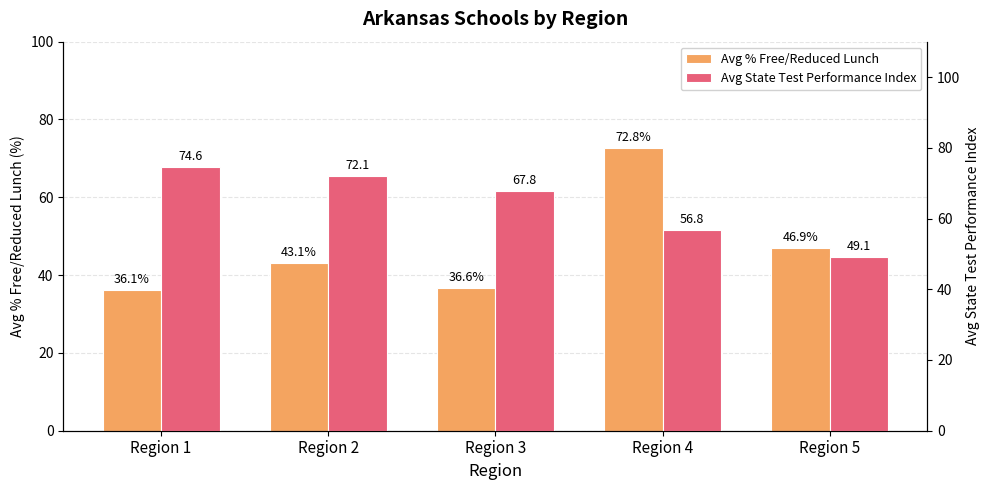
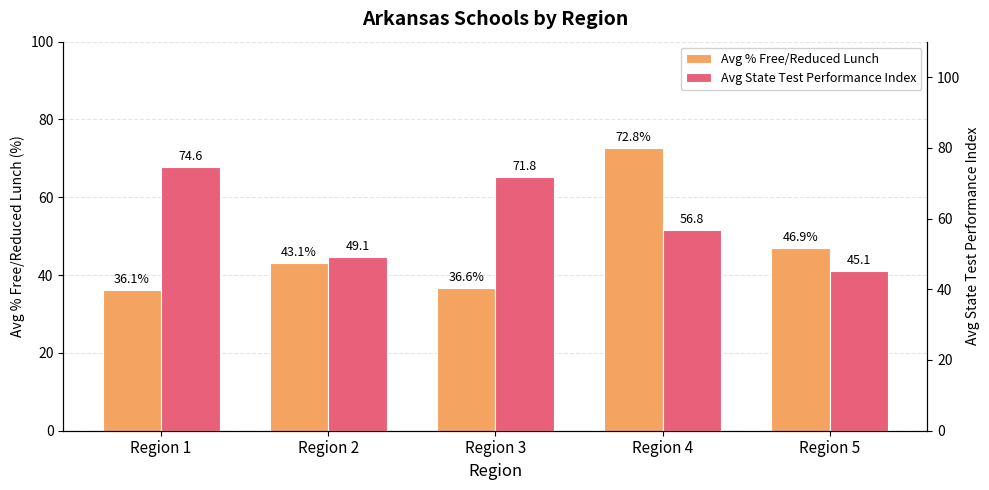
Avg State Test Performance Index, Region 2: 72.1 -> 49.1
Avg State Test Performance Index, Region 3: 67.8 -> 71.8
Avg State Test Performance Index, Region 5: 49.1 -> 45.1
